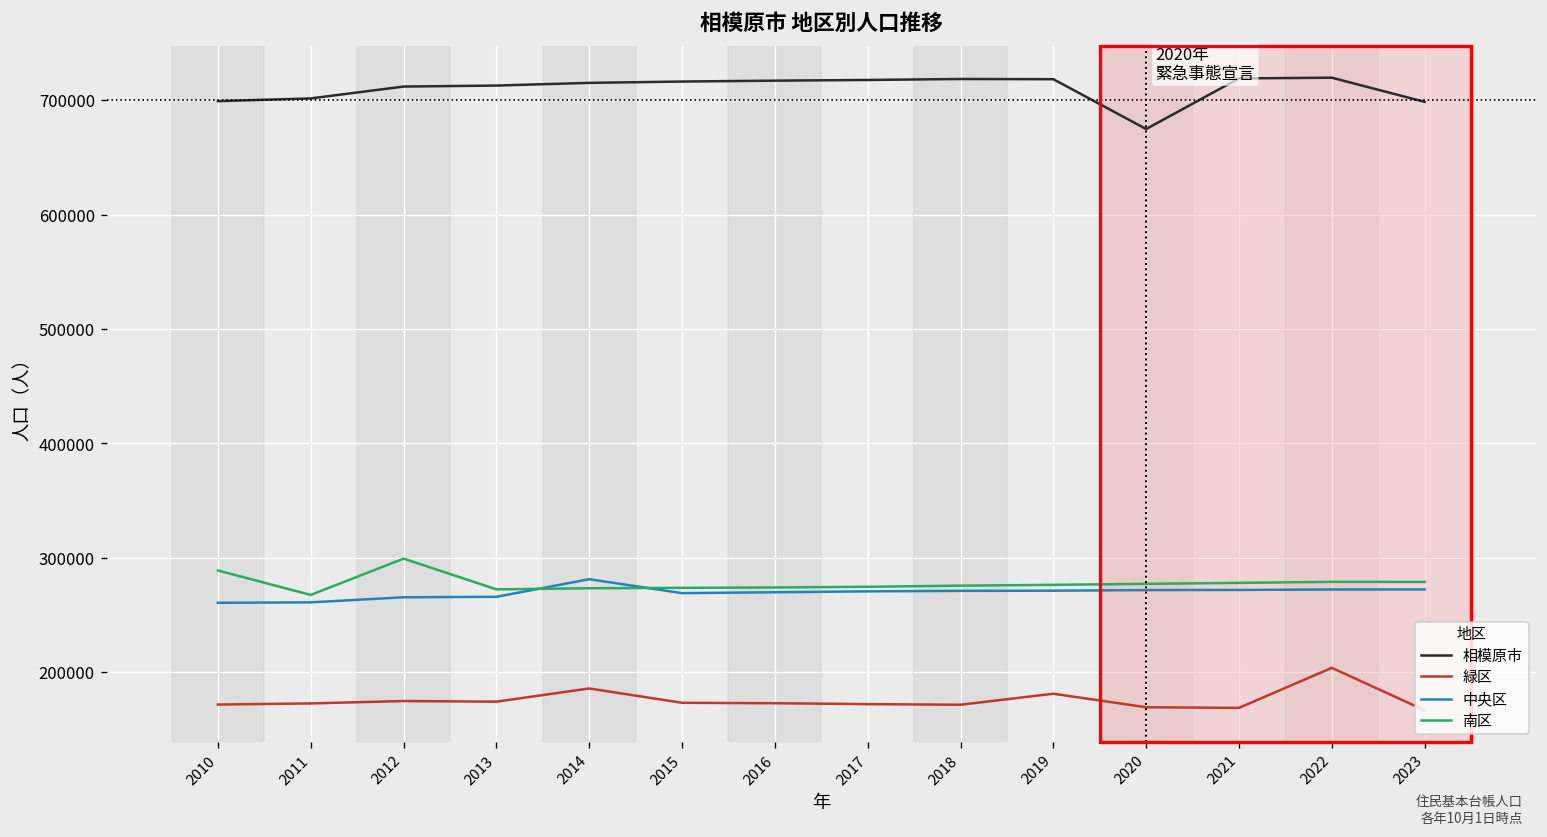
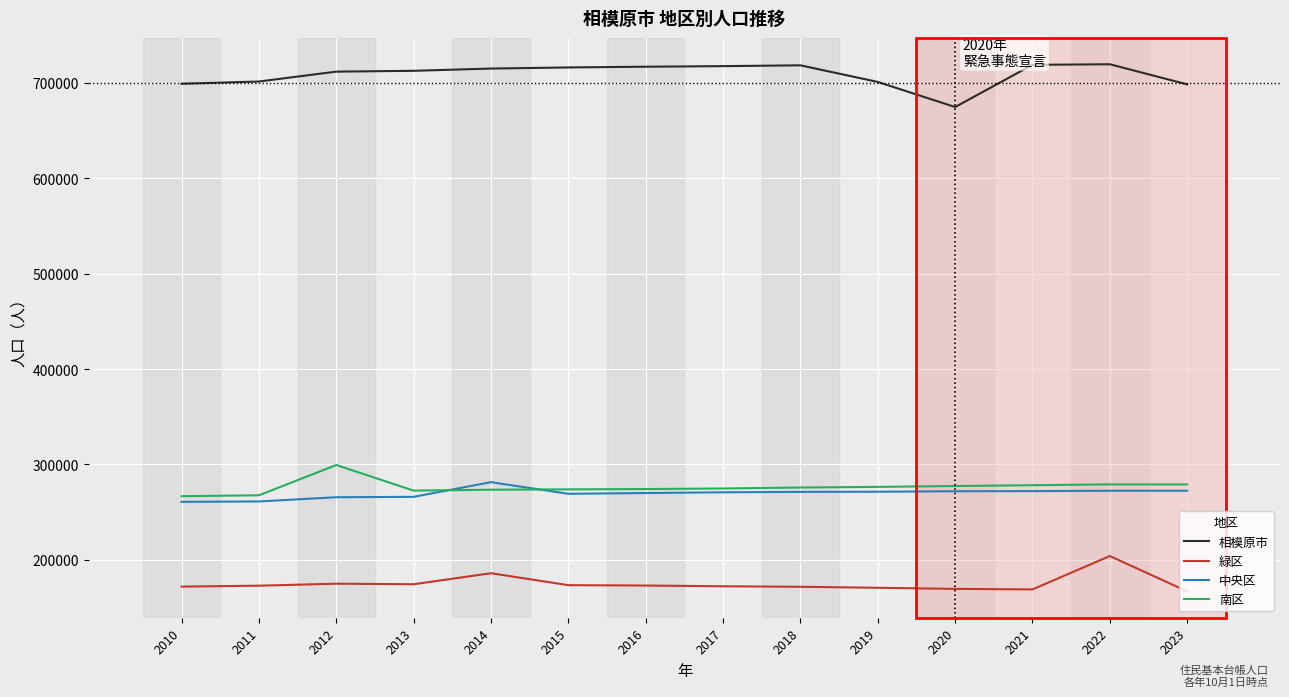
南区, 2010: 290000 -> 270000
相模原市, 2019: 720000 -> 700000
緑区, 2019: 180000 -> 170000
